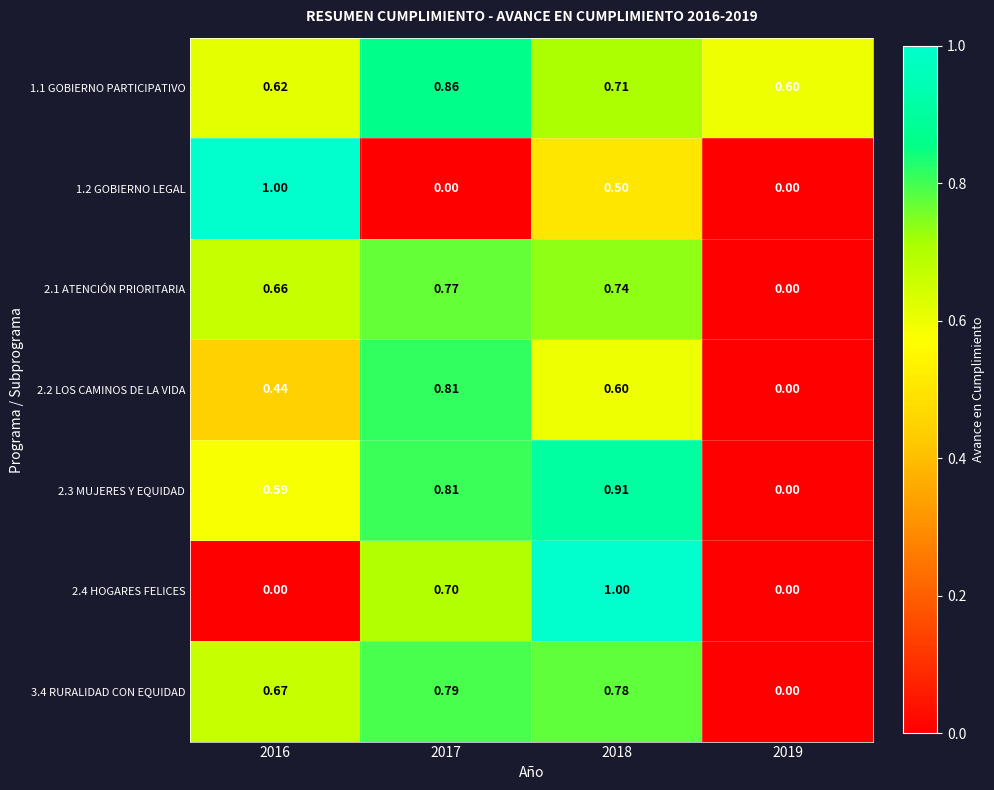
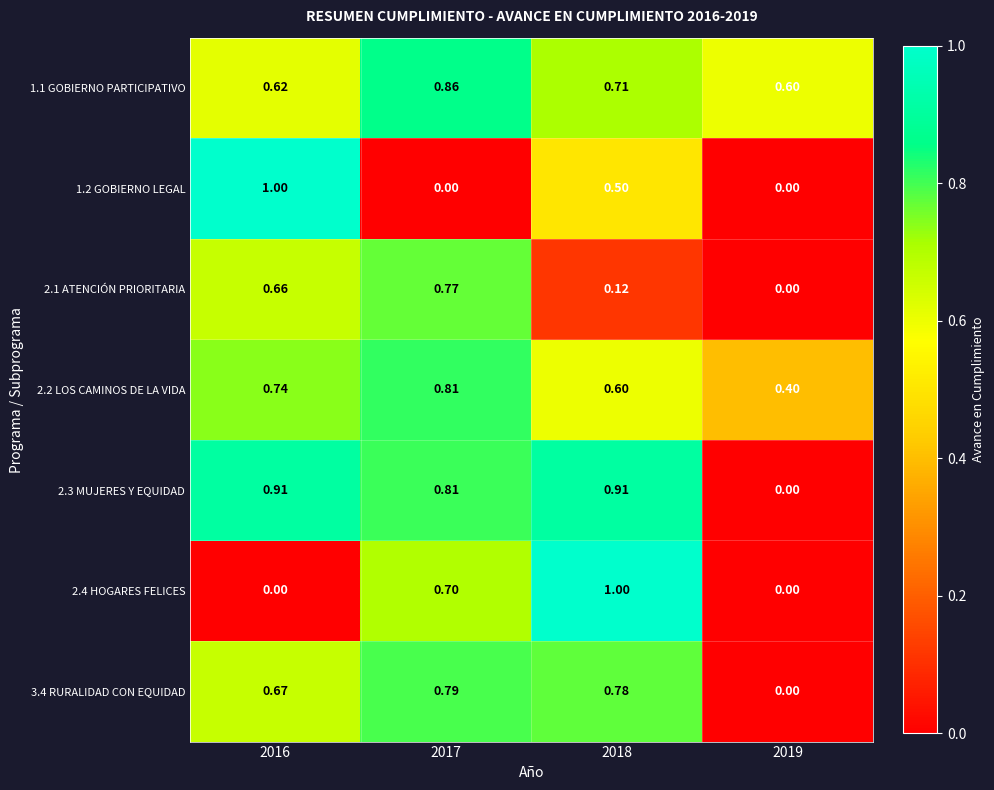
2.1 ATENCIÓN PRIORITARIA, 2018: 0.74 -> 0.12
2.2 LOS CAMINOS DE LA VIDA, 2016: 0.44 -> 0.74
2.2 LOS CAMINOS DE LA VIDA, 2019: 0.00 -> 0.40
2.3 MUJERES Y EQUIDAD, 2016: 0.59 -> 0.91
